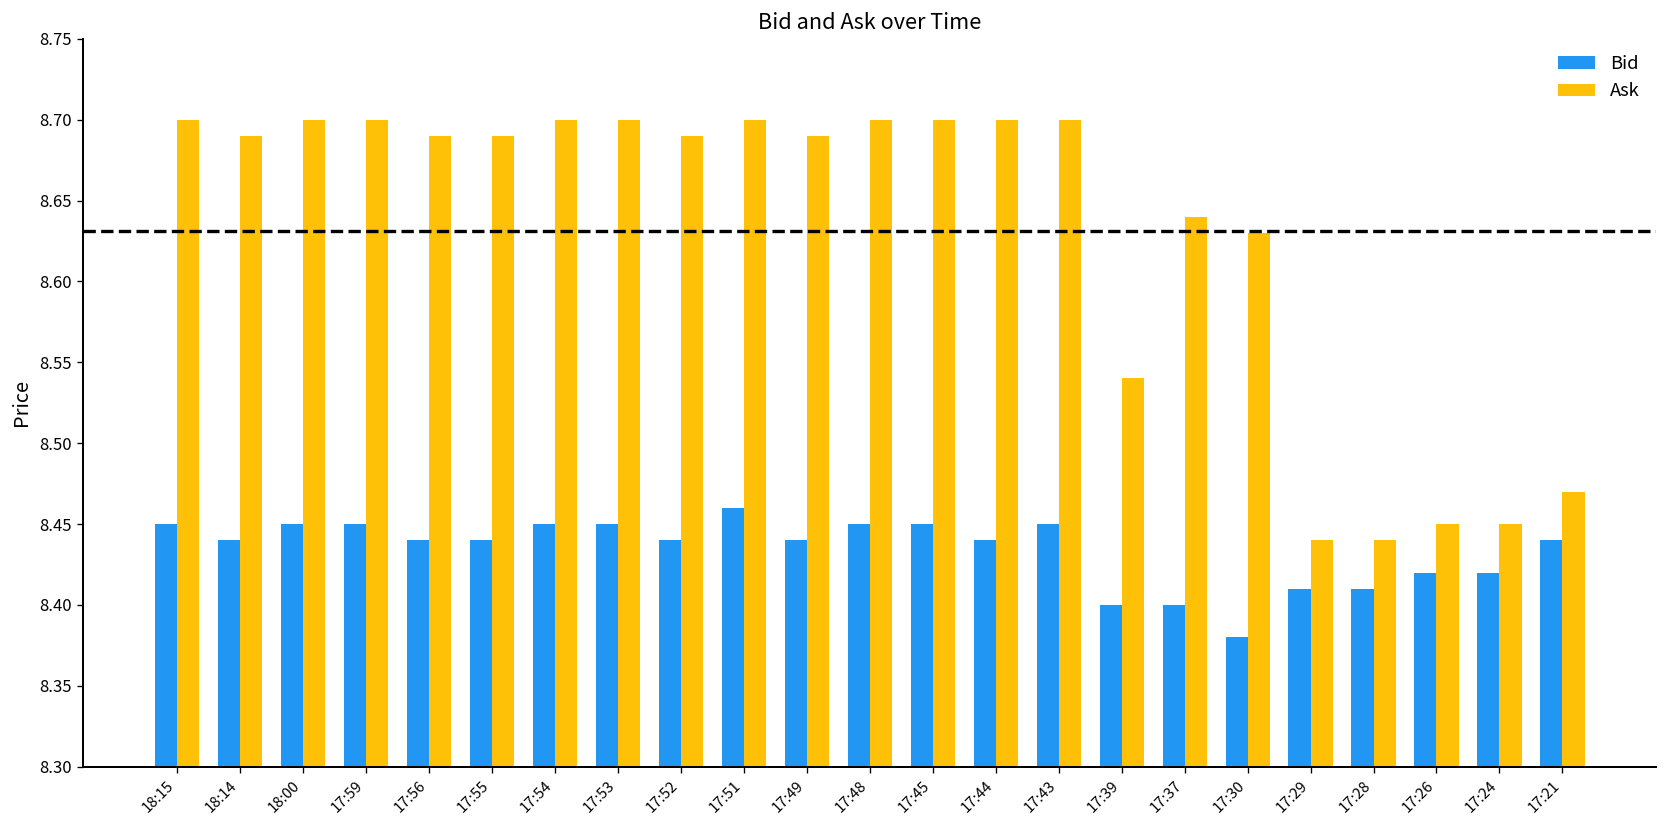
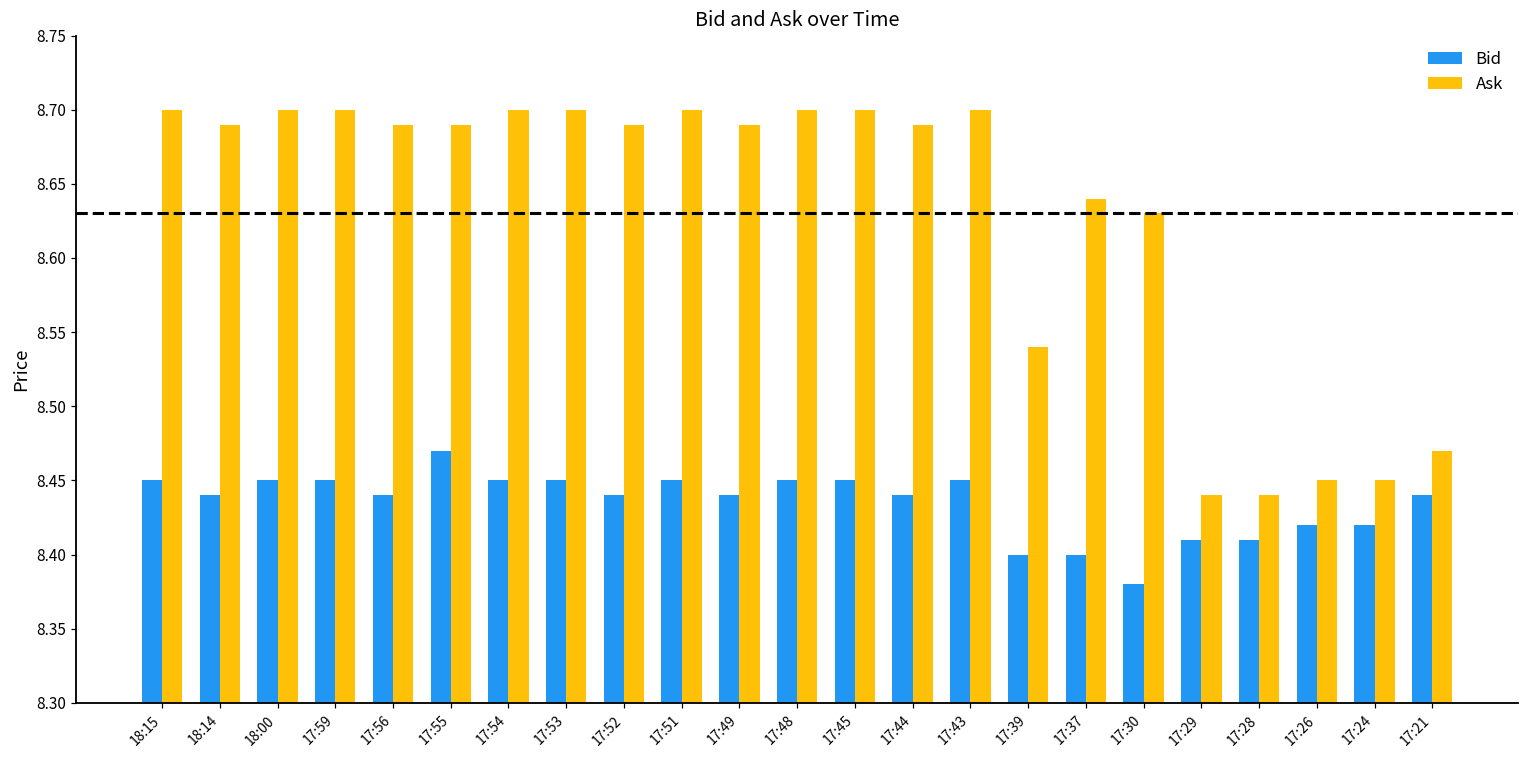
Bid, 17:55: 8.44 -> 8.47
Bid, 17:51: 8.46 -> 8.45
Ask, 17:44: 8.70 -> 8.69
